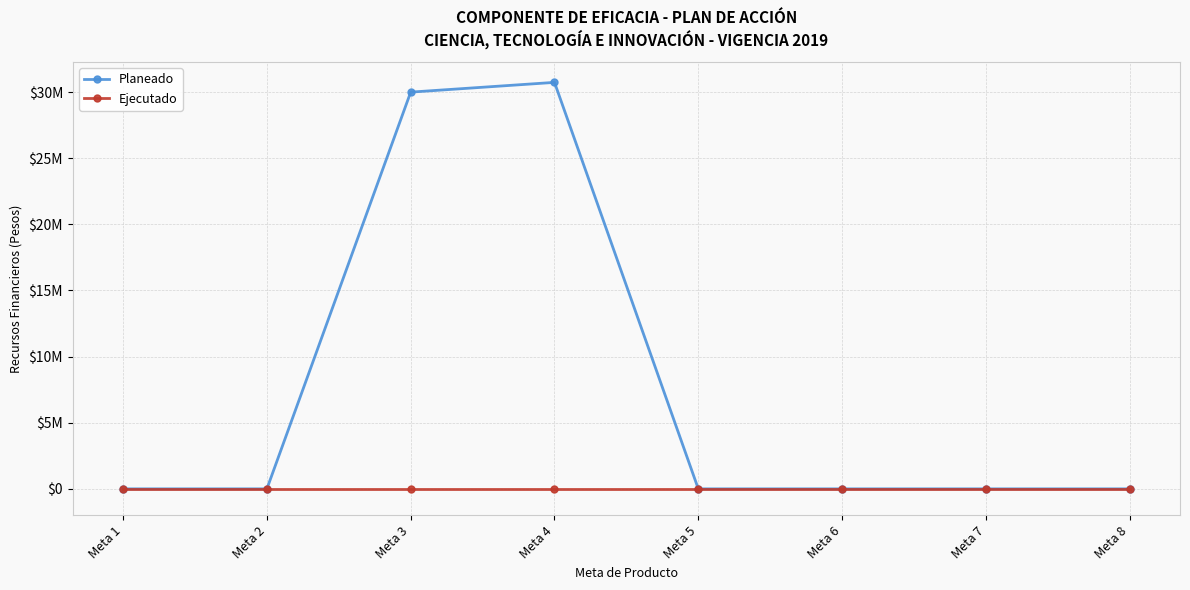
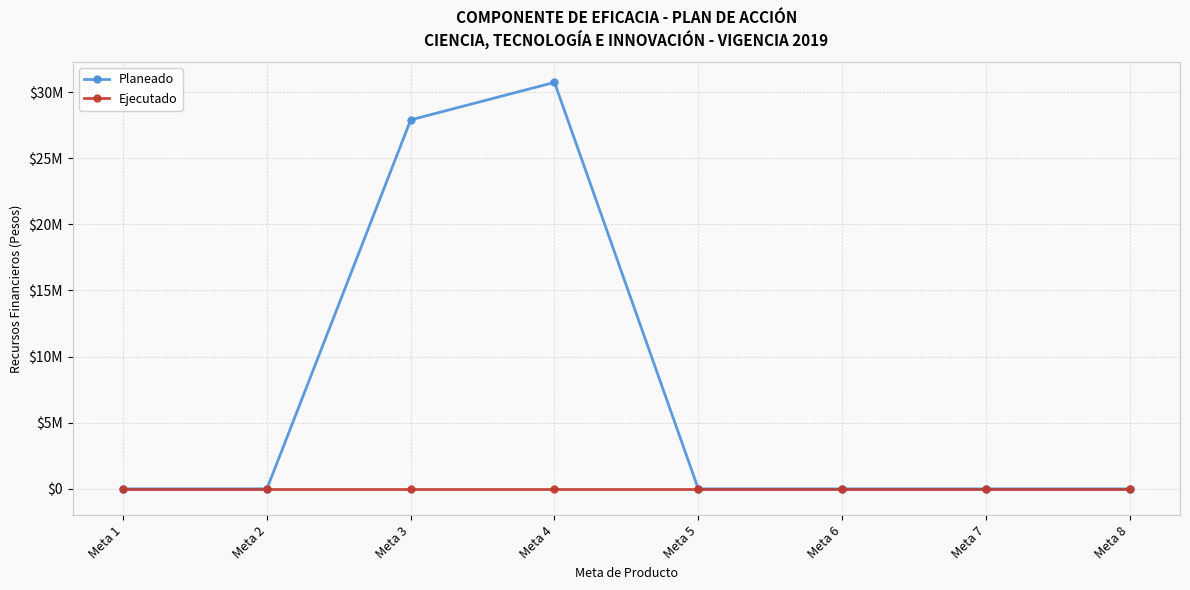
Planeado, Meta 3: $30000000 -> $27900000
